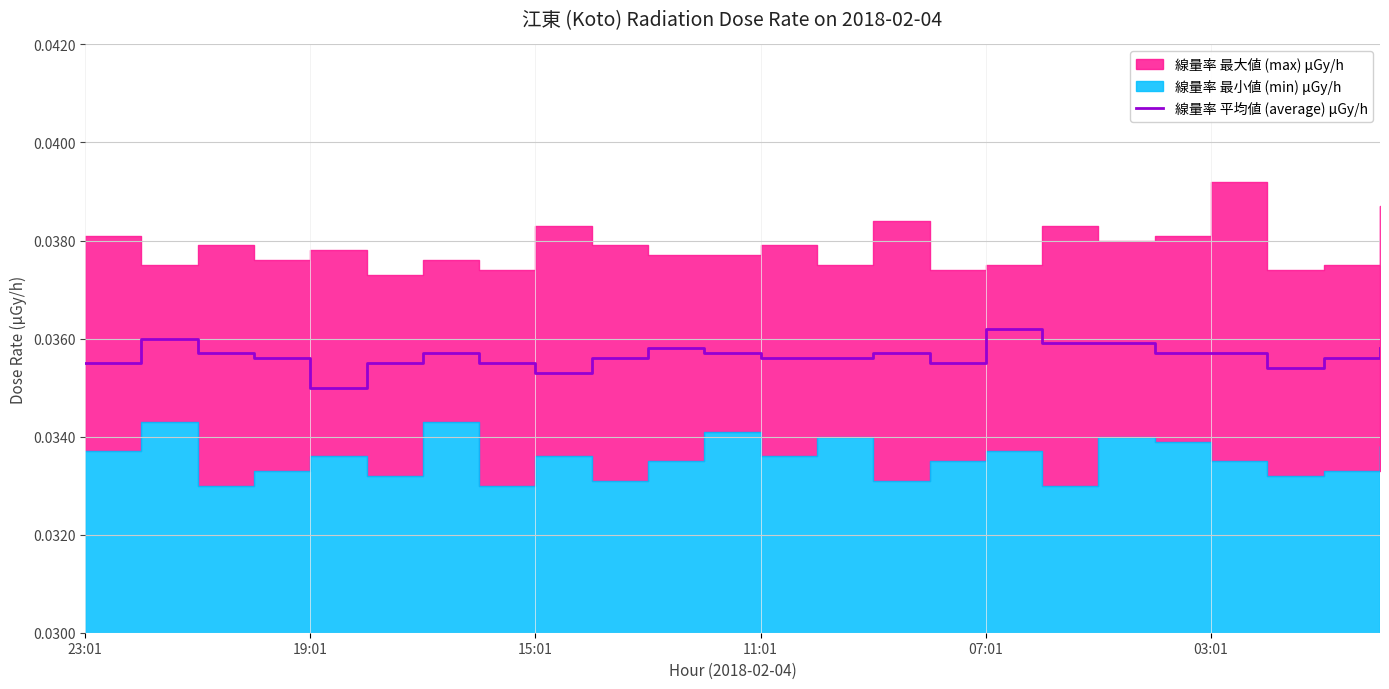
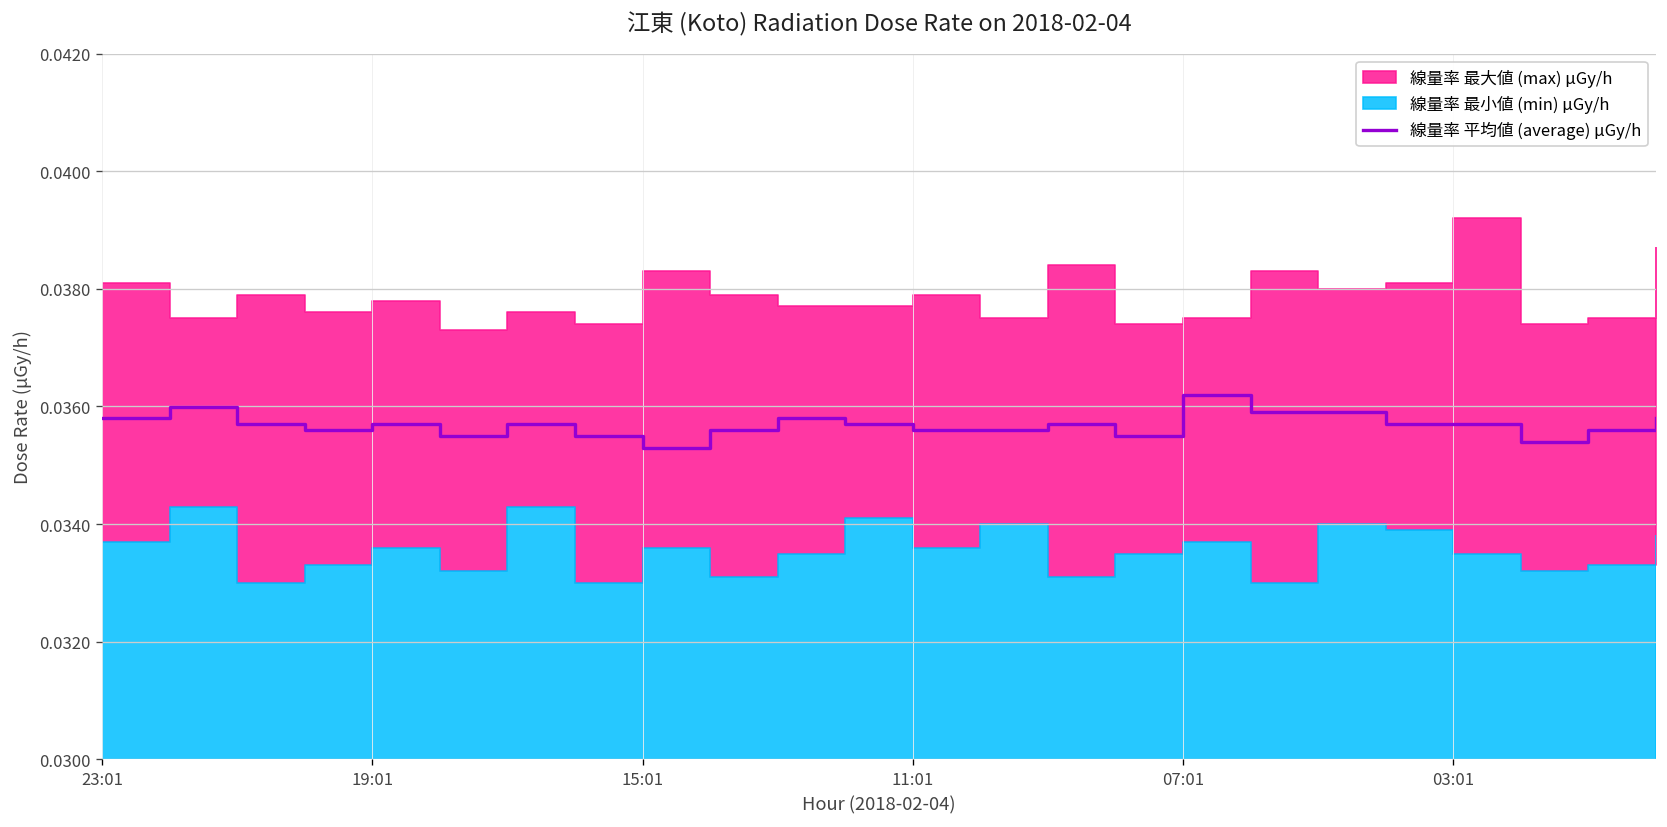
線量率 平均値 (average) μGy/h, 23:01: 0.0355 -> 0.0358
線量率 平均値 (average) μGy/h, 19:01: 0.0350 -> 0.0357
